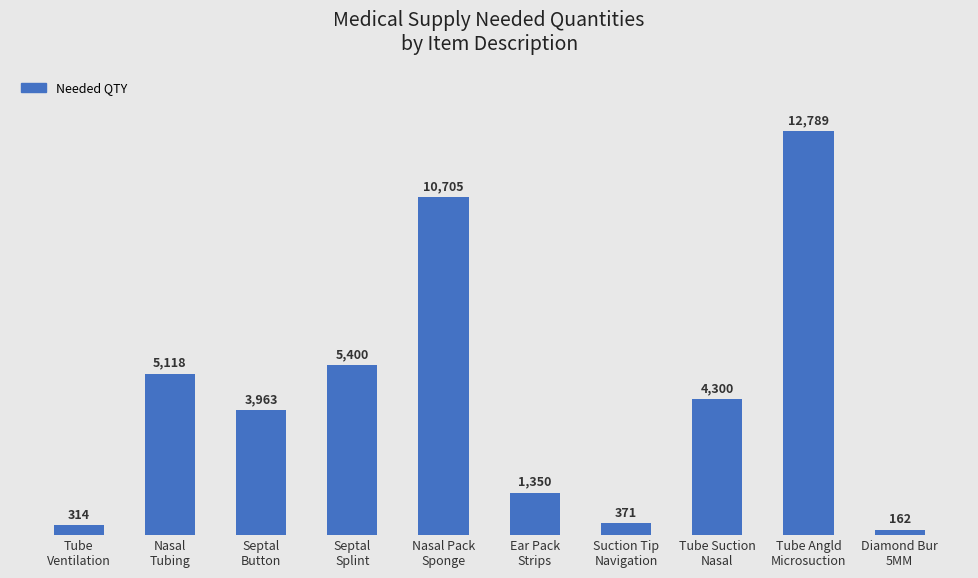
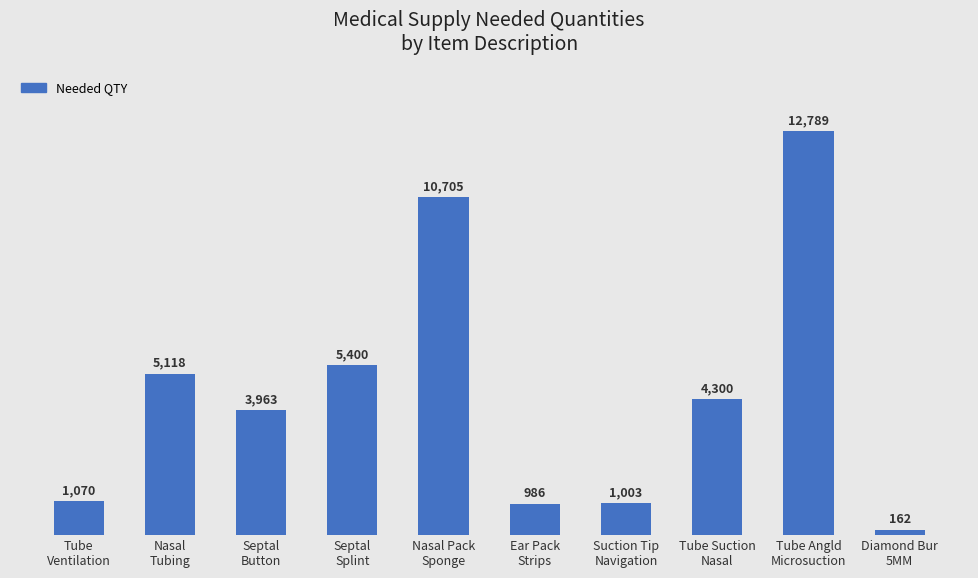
Tube Ventilation: 314 -> 1,070
Ear Pack Strips: 1,350 -> 986
Suction Tip Navigation: 371 -> 1,003
